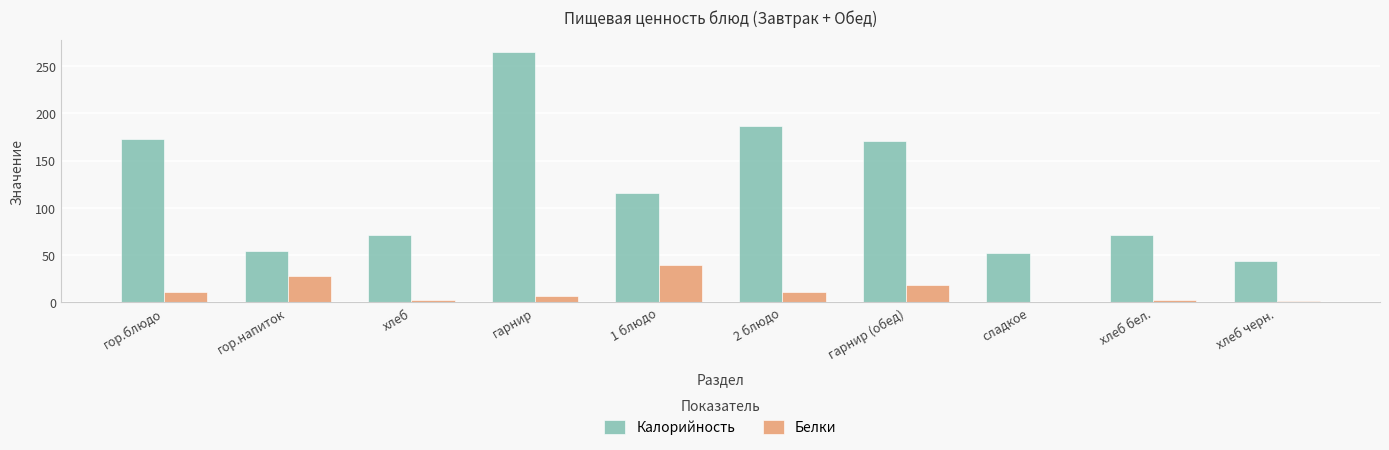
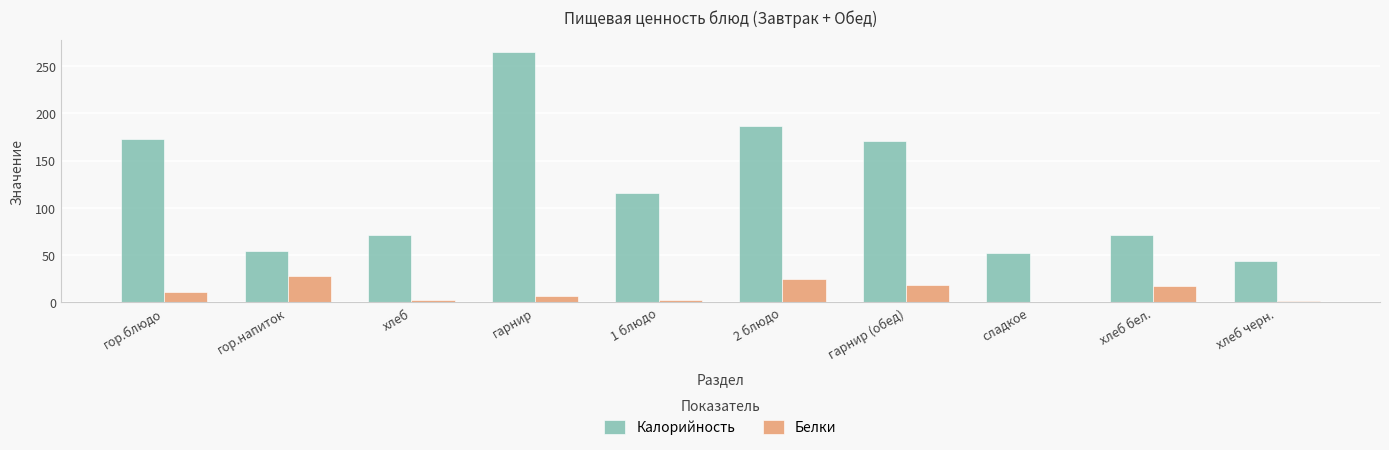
Белки, 1 блюдо: 40 -> 0
Белки, 2 блюдо: 10 -> 30
Белки, хлеб бел.: 0 -> 20
